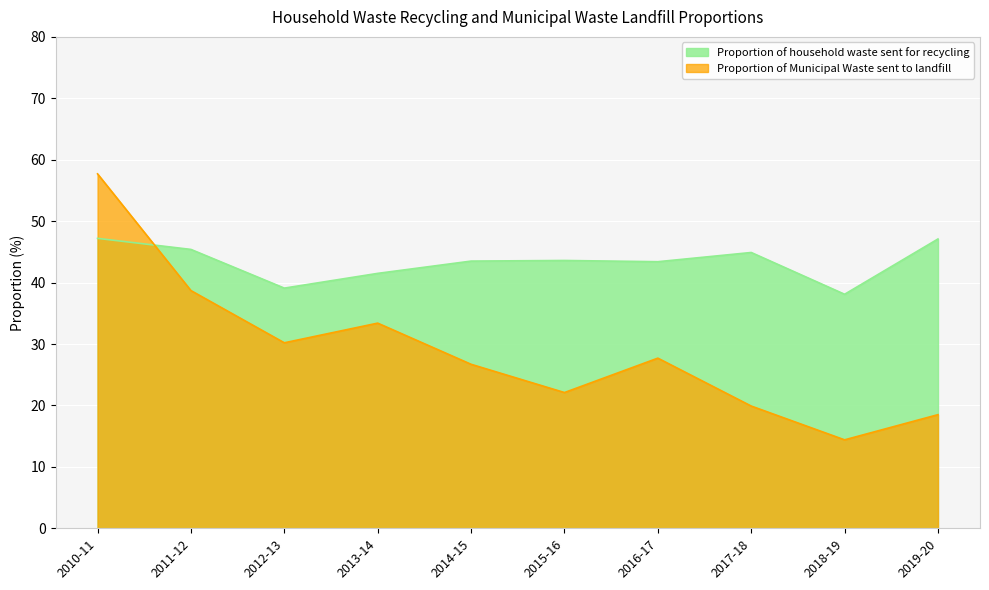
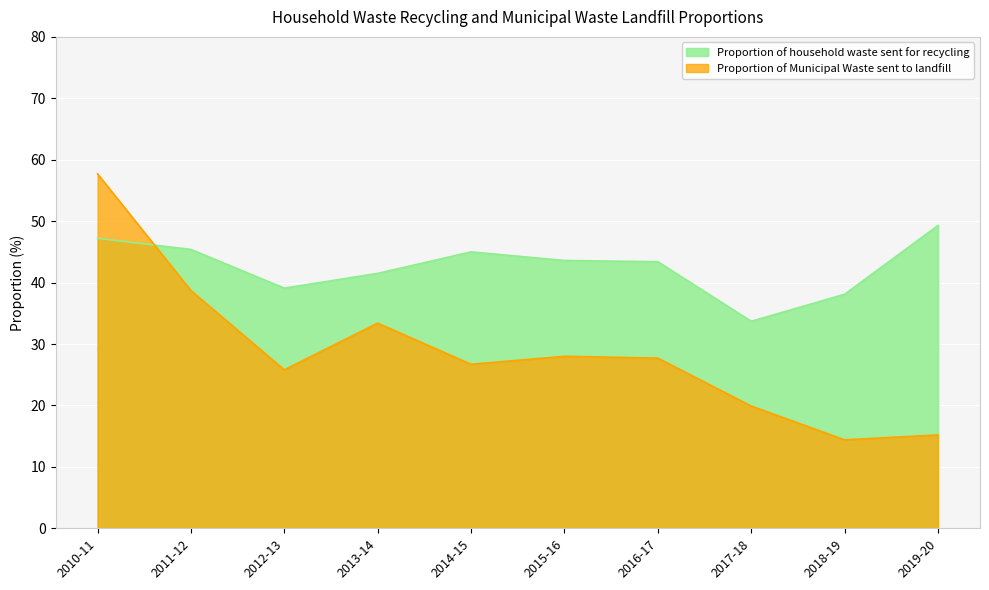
Proportion of Municipal Waste sent to landfill, 2012-13: 30 -> 26
Proportion of household waste sent for recycling, 2014-15: 44 -> 45
Proportion of Municipal Waste sent to landfill, 2015-16: 22 -> 28
Proportion of household waste sent for recycling, 2017-18: 45 -> 34
Proportion of household waste sent for recycling, 2019-20: 47 -> 49
Proportion of Municipal Waste sent to landfill, 2019-20: 19 -> 15
